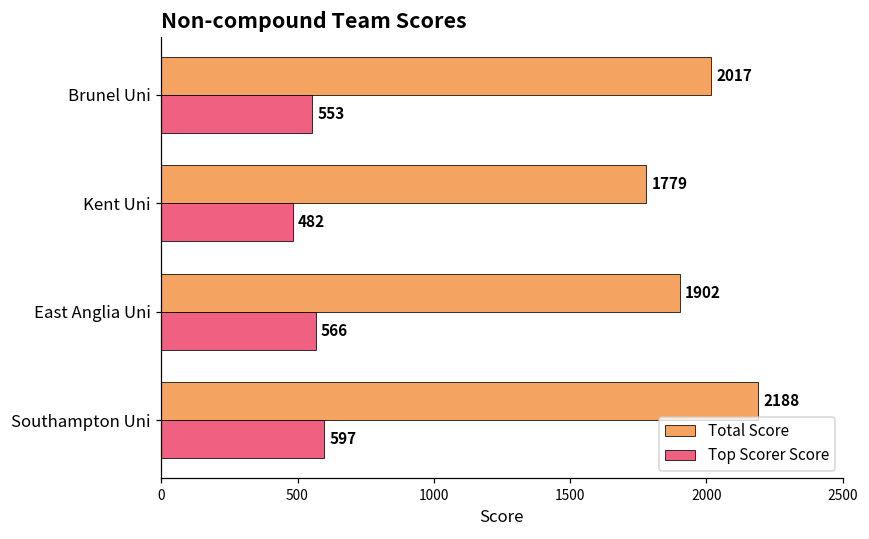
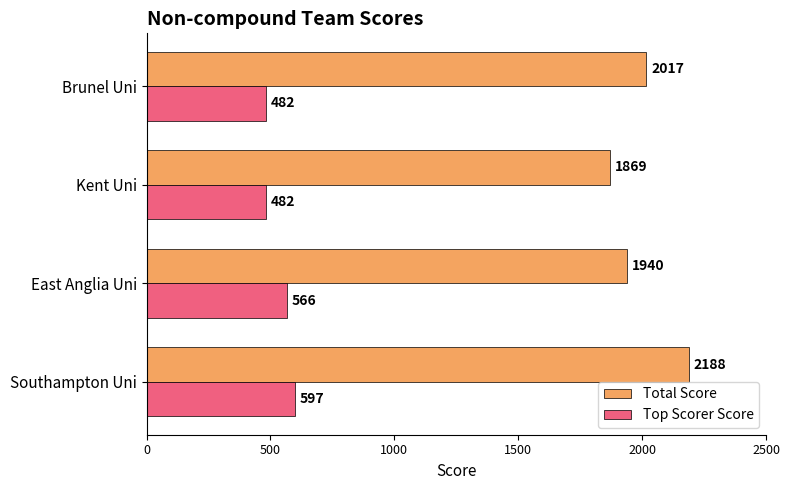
Top Scorer Score, Brunel Uni: 553 -> 482
Total Score, Kent Uni: 1779 -> 1869
Total Score, East Anglia Uni: 1902 -> 1940
